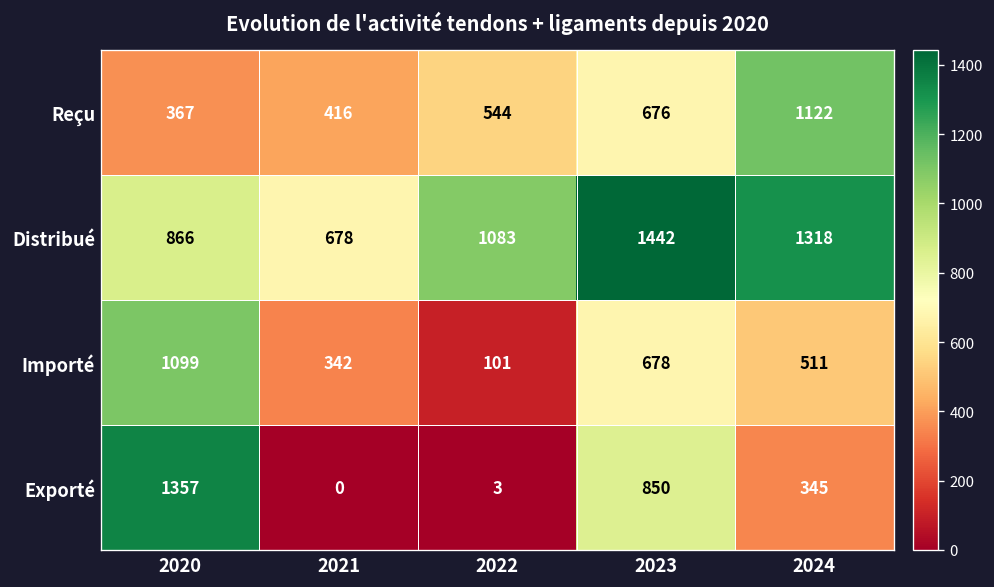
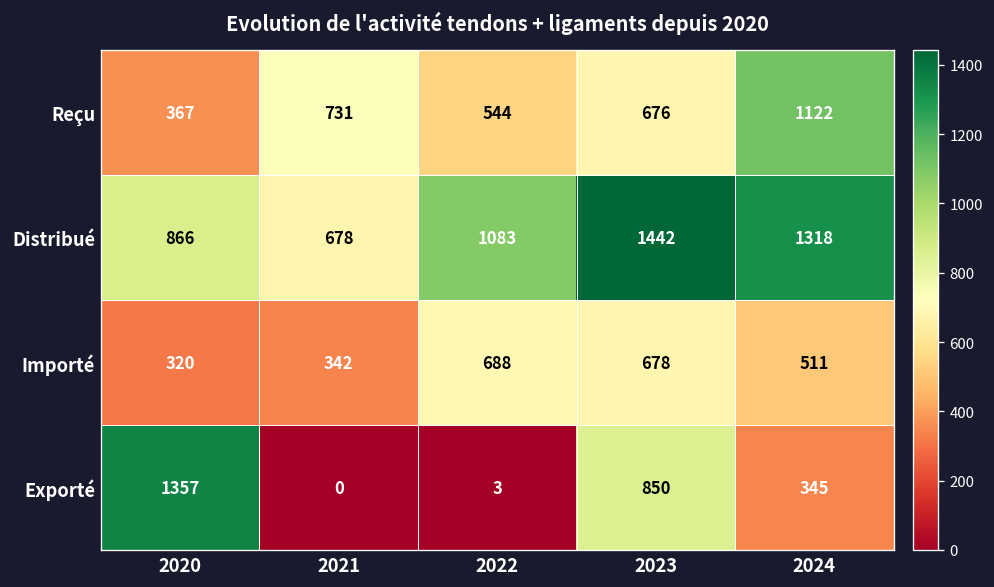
Reçu, 2021: 416 -> 731
Importé, 2020: 1099 -> 320
Importé, 2022: 101 -> 688
